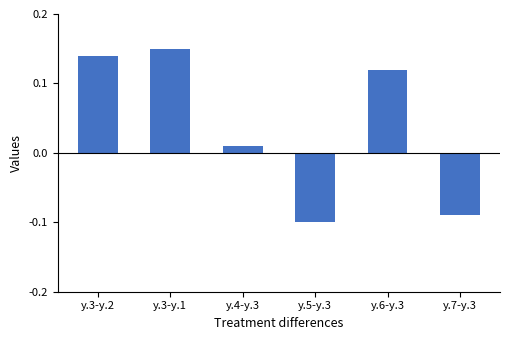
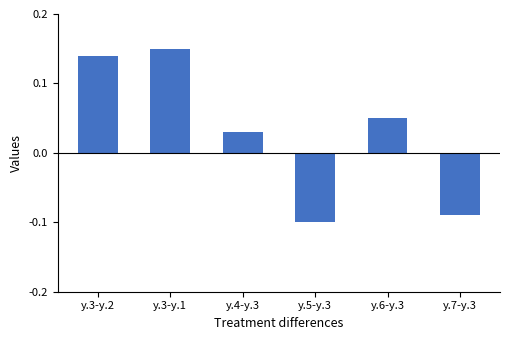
y.4-y.3: 0.01 -> 0.03
y.6-y.3: 0.12 -> 0.05
